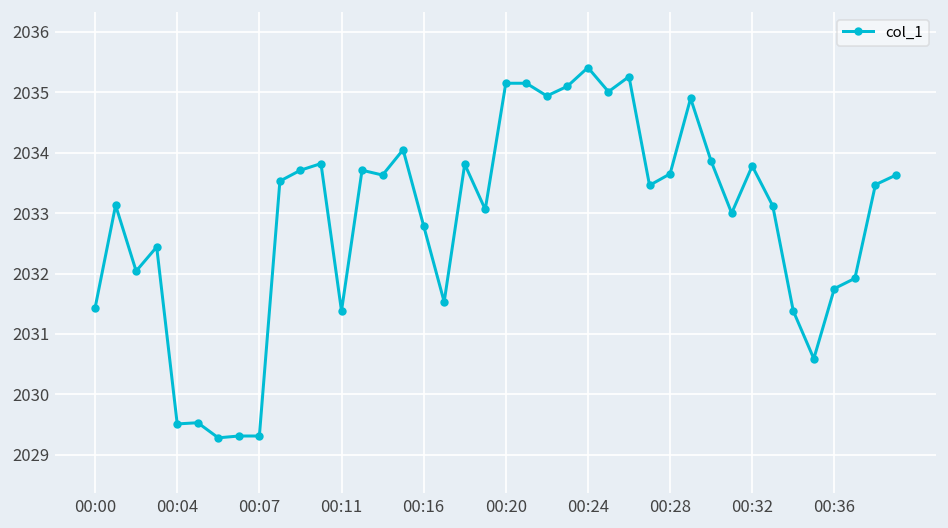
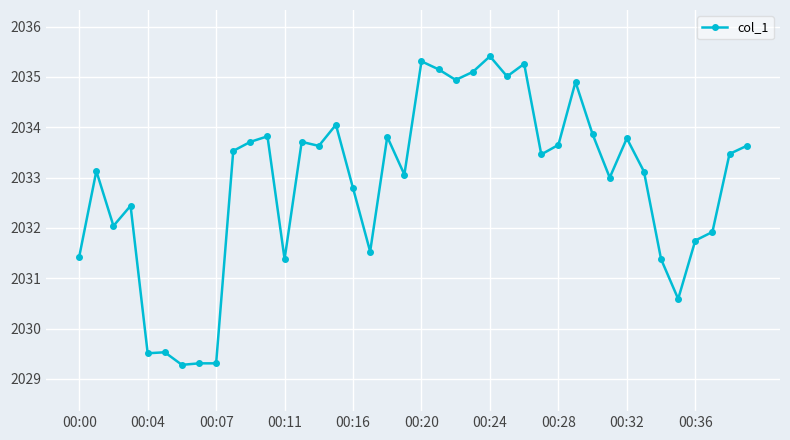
00:20: 2035.2 -> 2035.3
